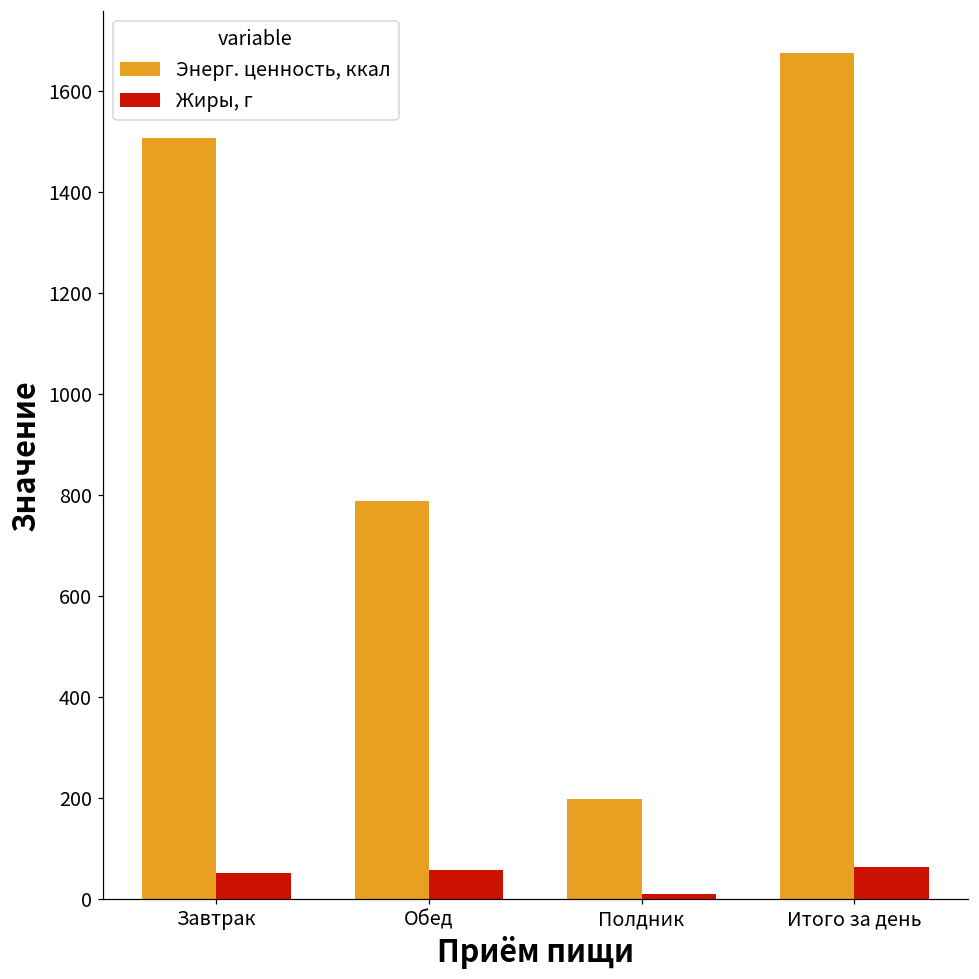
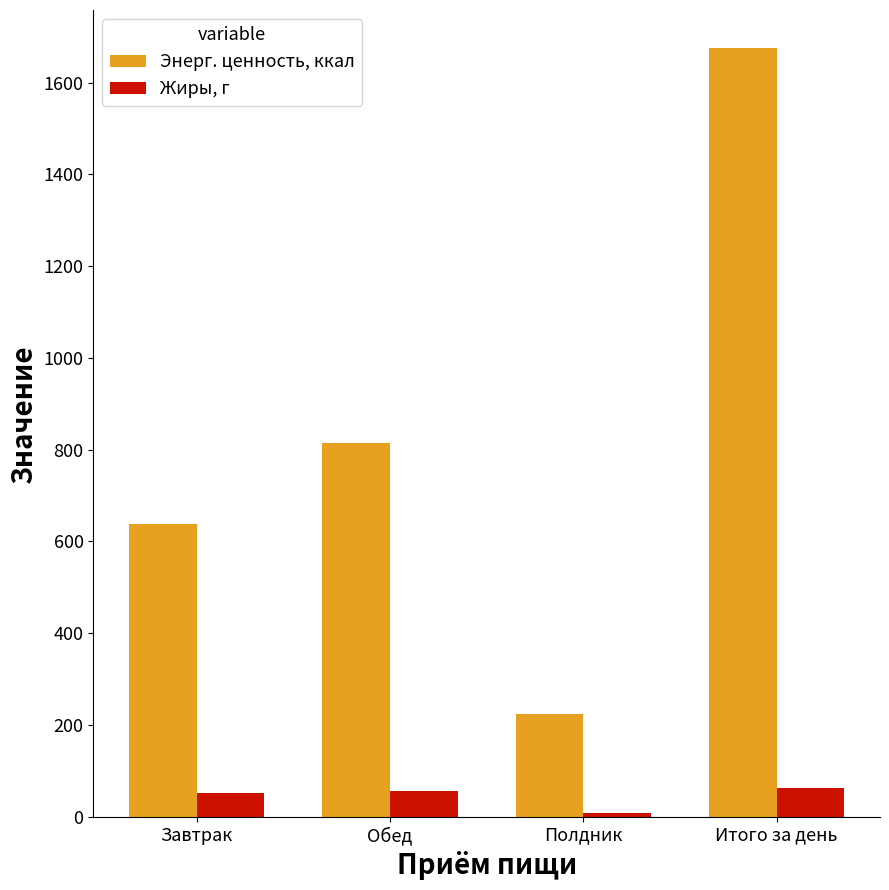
Энерг. ценность, ккал, Завтрак: 1510 -> 640
Энерг. ценность, ккал, Обед: 790 -> 810
Энерг. ценность, ккал, Полдник: 200 -> 220
